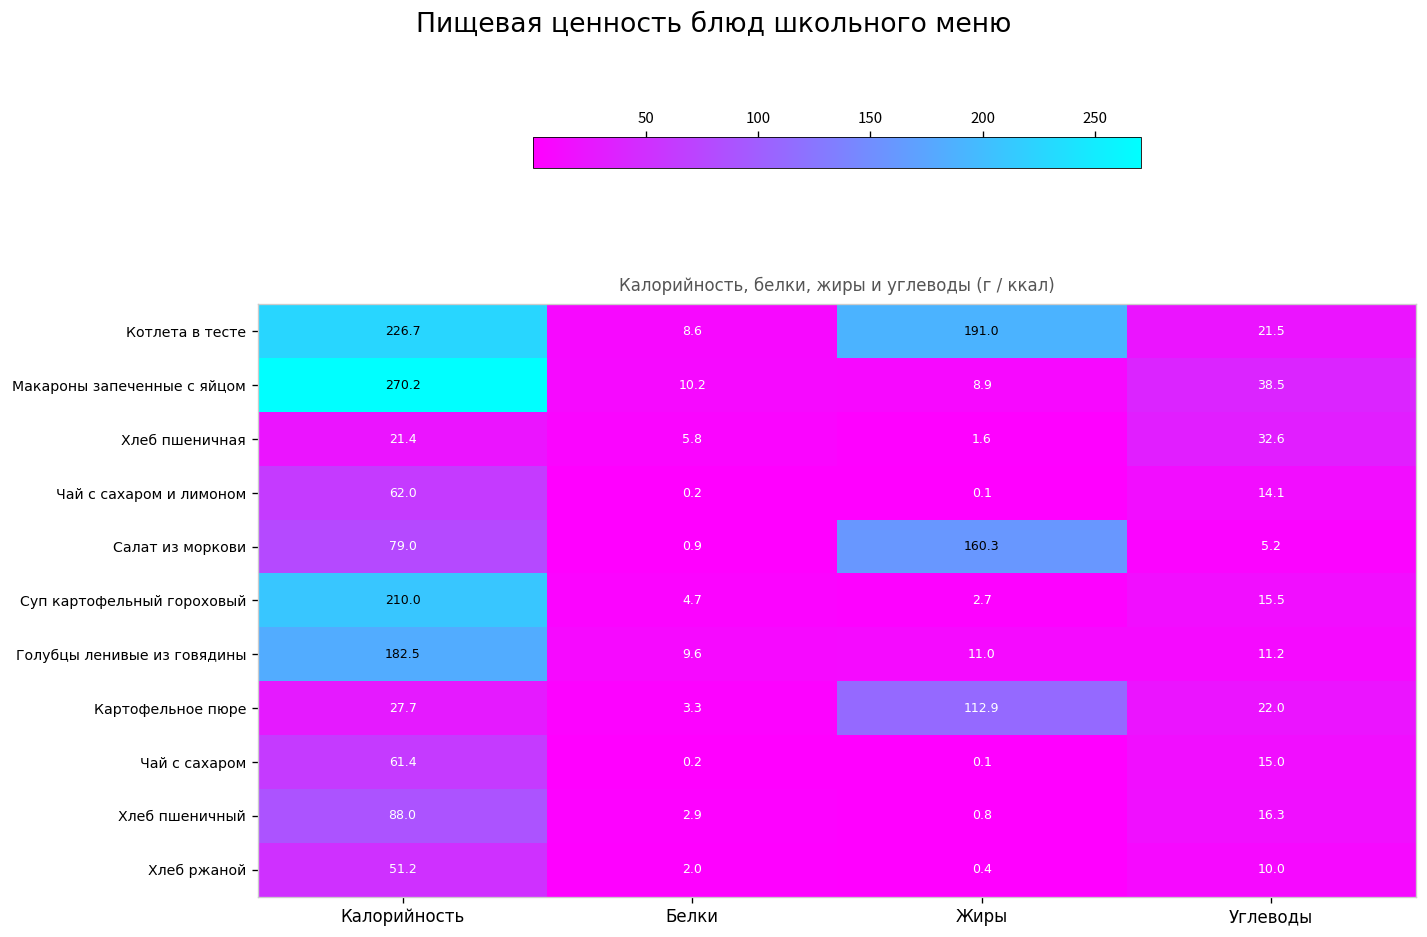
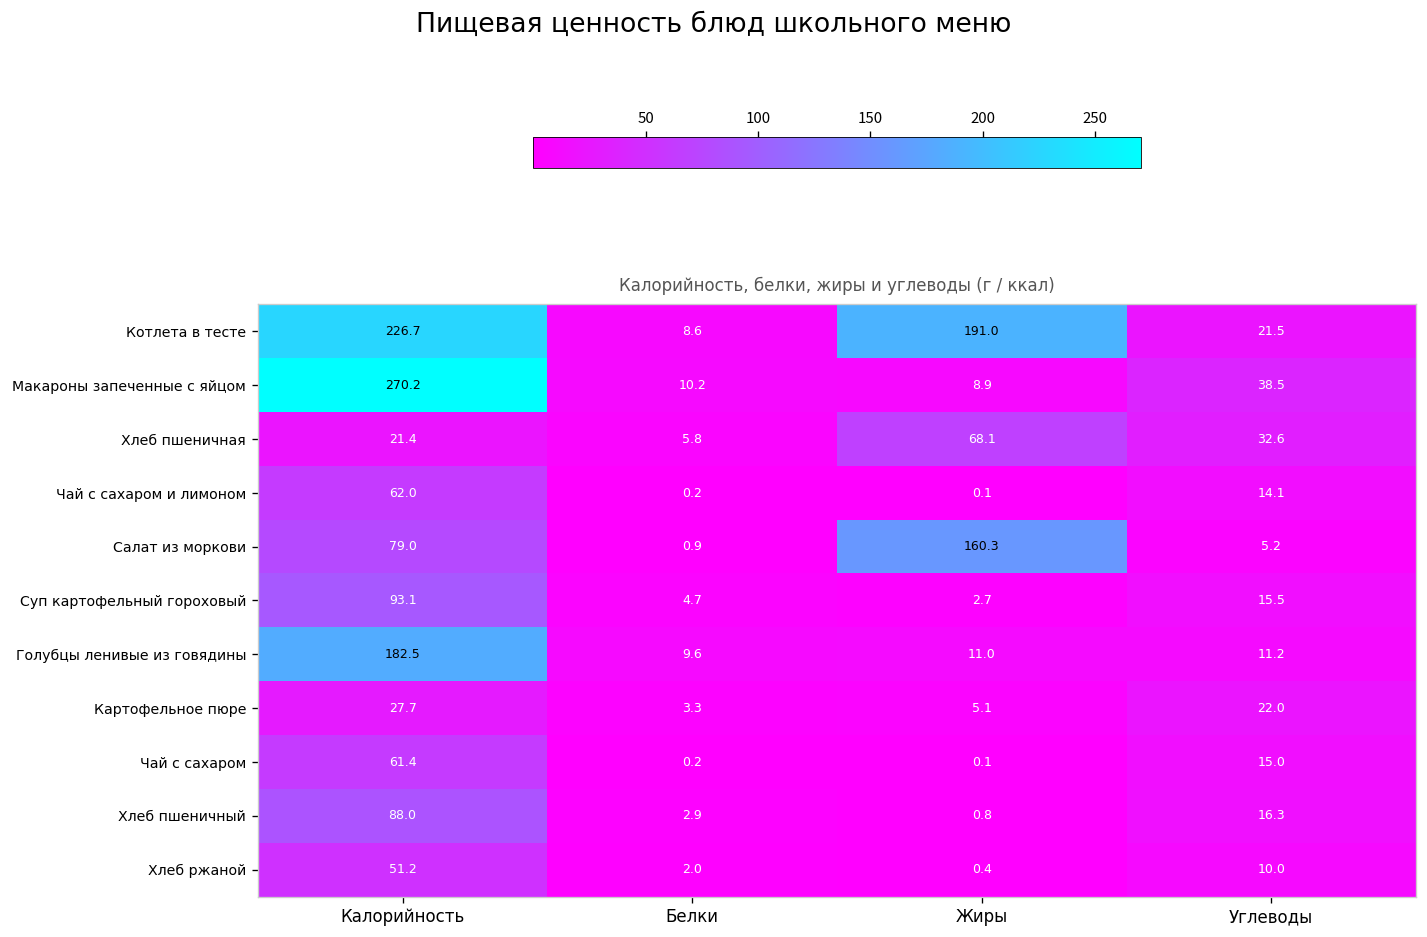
Хлеб пшеничная, Жиры: 1.6 -> 68.1
Суп картофельный гороховый, Калорийность: 210.0 -> 93.1
Картофельное пюре, Жиры: 112.9 -> 5.1
